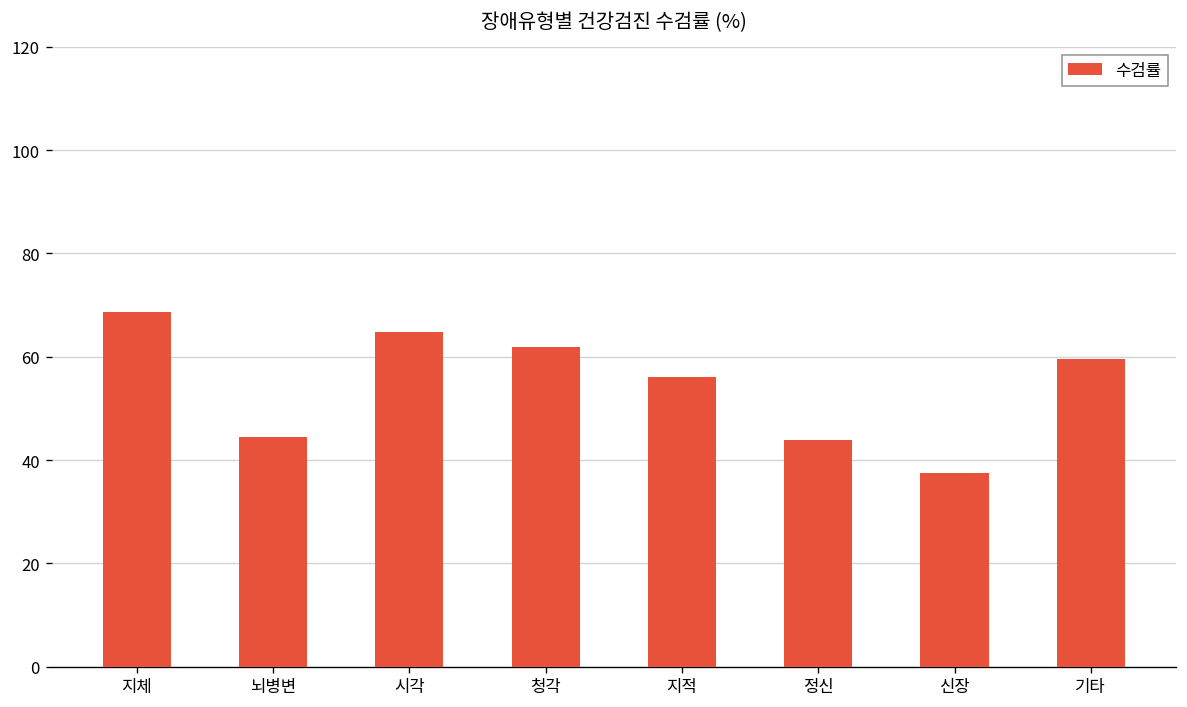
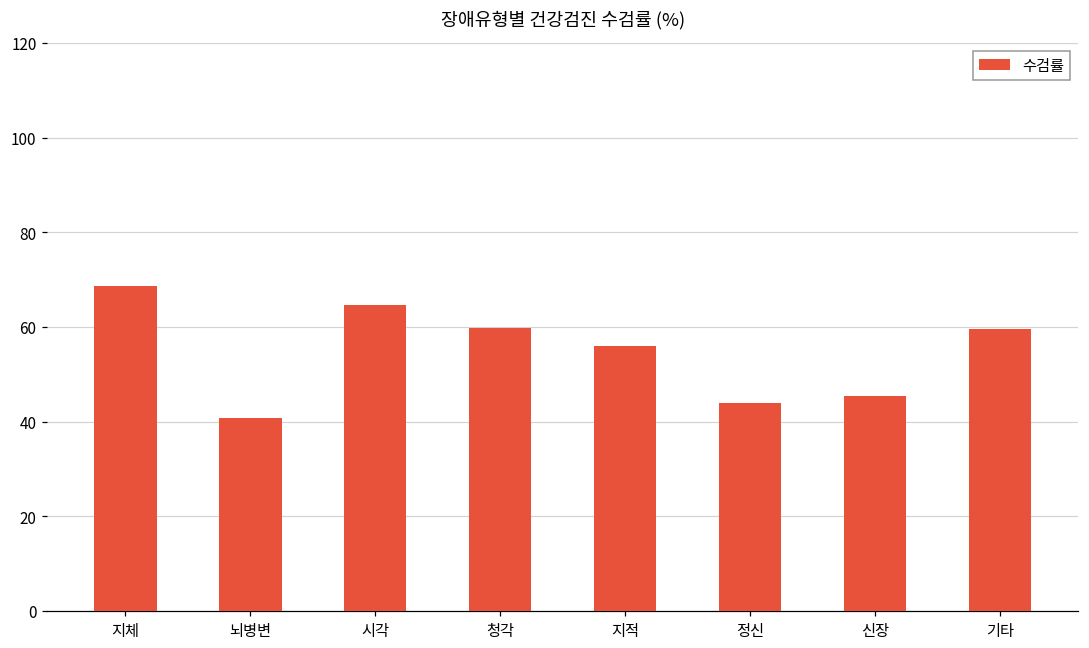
뇌병변: 45 -> 41
청각: 62 -> 60
신장: 37 -> 45
